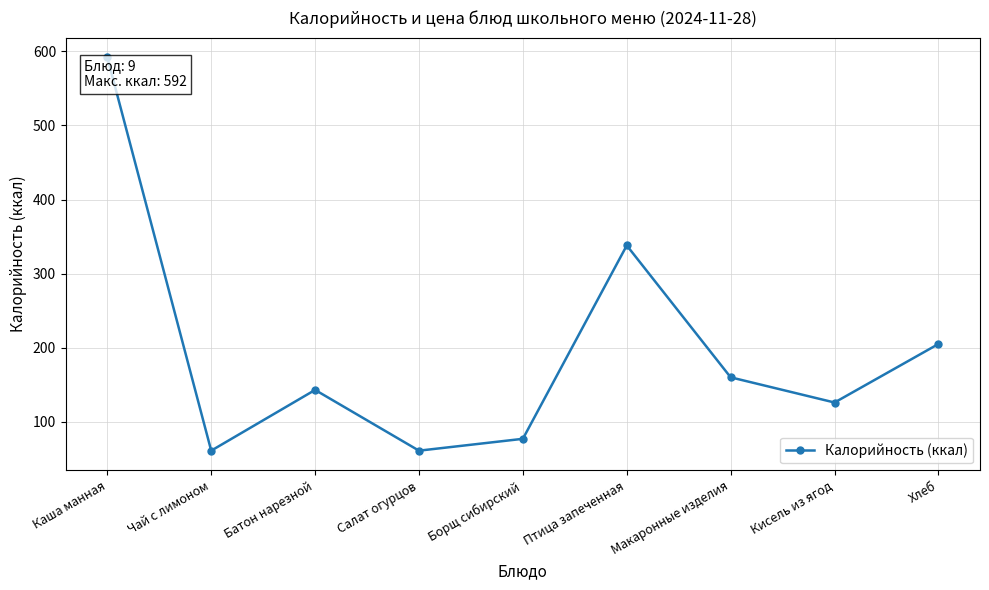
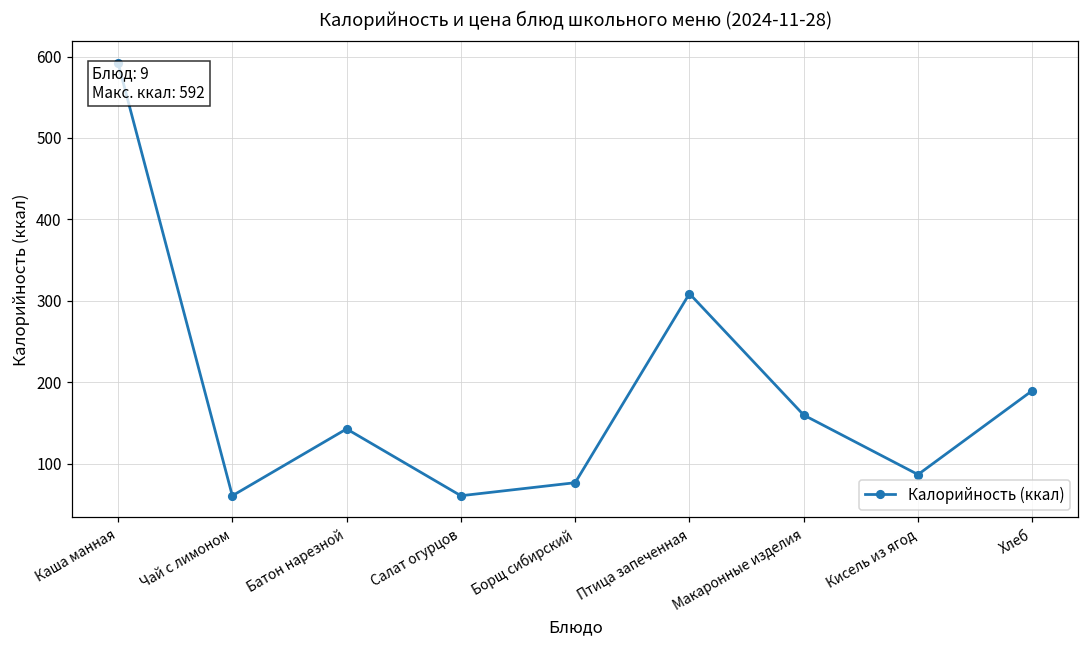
Птица запеченная: 340 -> 310
Кисель из ягод: 130 -> 90
Хлеб: 210 -> 190
